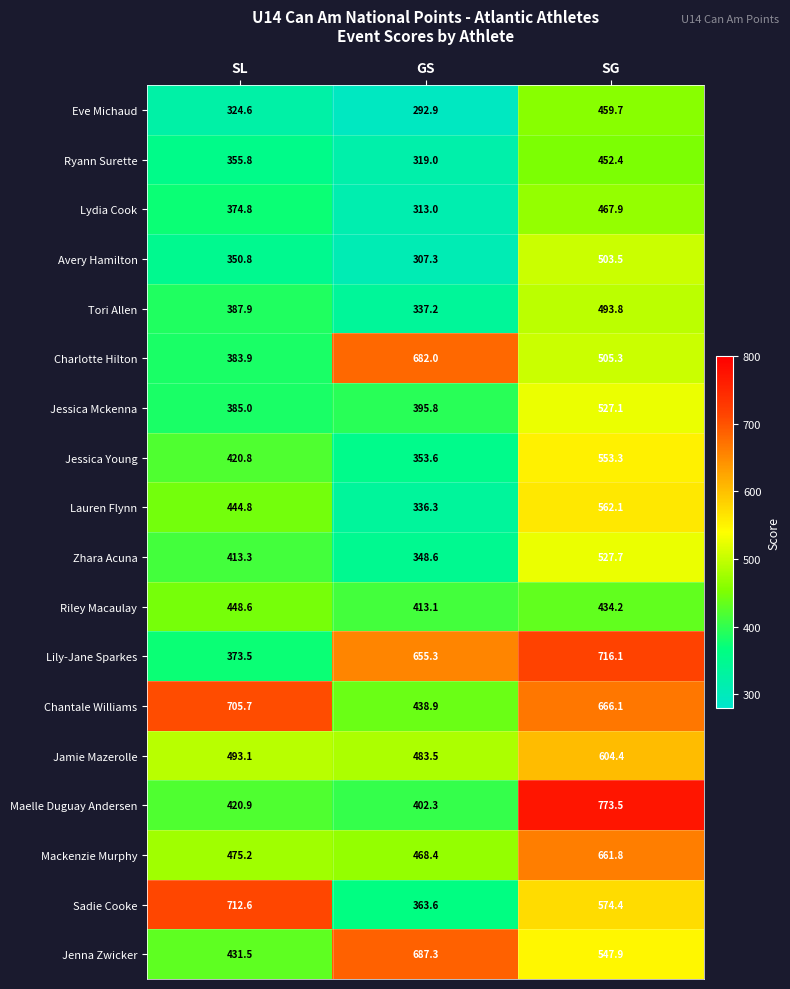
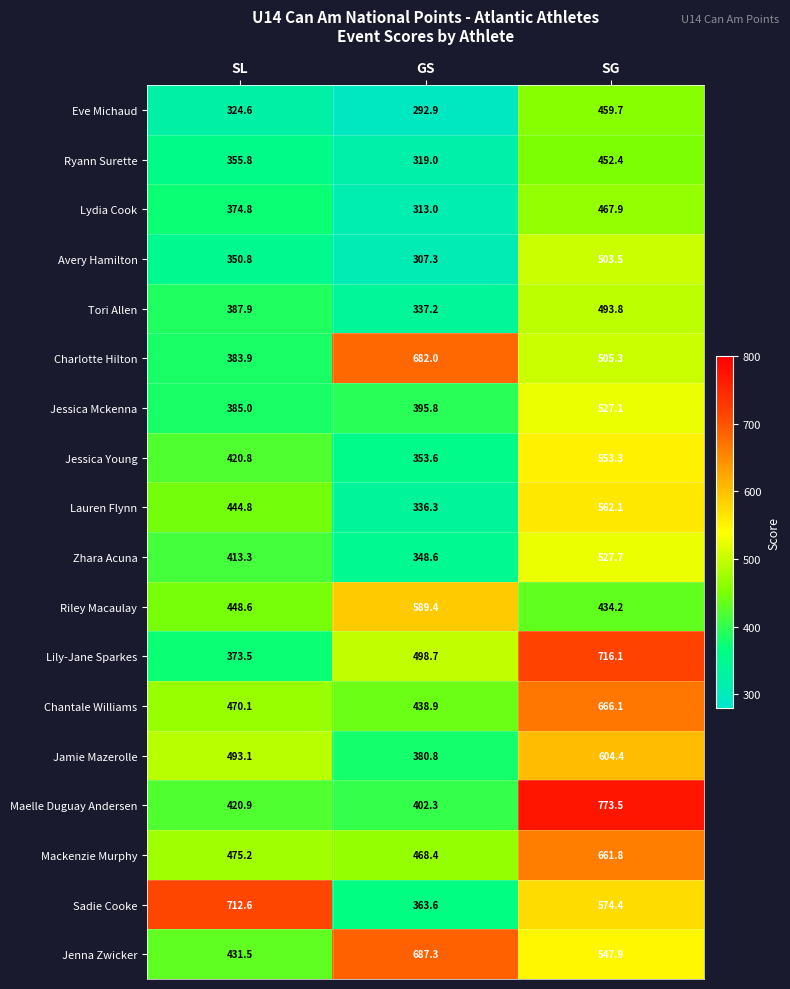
Riley Macaulay, GS: 413.1 -> 589.4
Lily-Jane Sparkes, GS: 655.3 -> 498.7
Chantale Williams, SL: 705.7 -> 470.1
Jamie Mazerolle, GS: 483.5 -> 380.8
